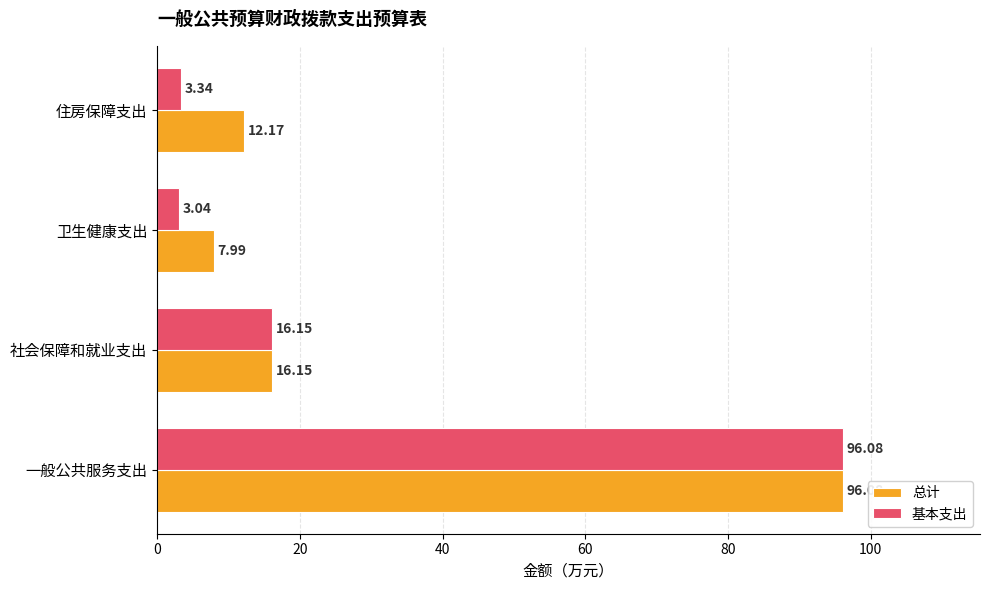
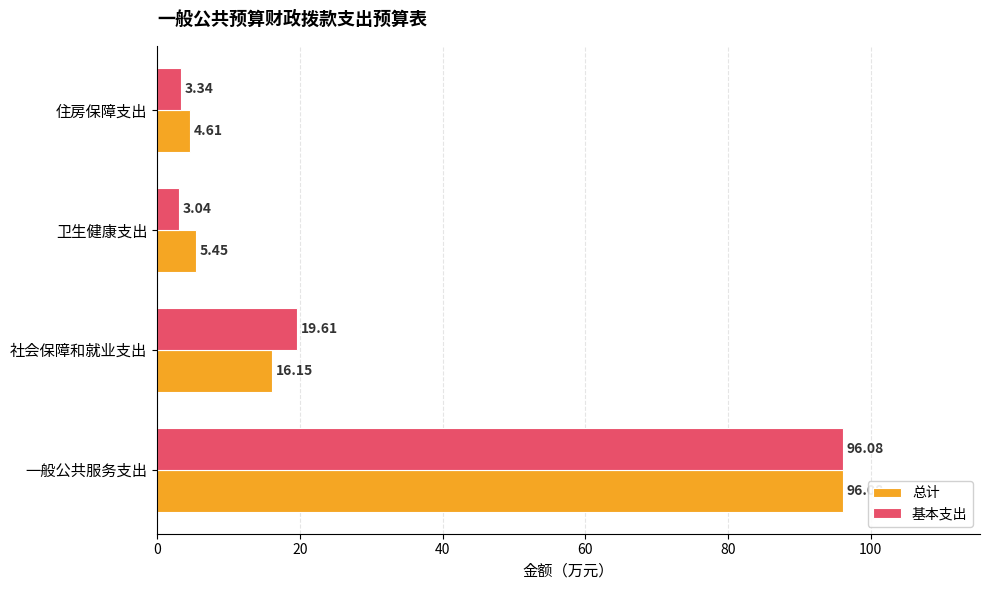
总计, 住房保障支出: 12.17 -> 4.61
总计, 卫生健康支出: 7.99 -> 5.45
基本支出, 社会保障和就业支出: 16.15 -> 19.61
